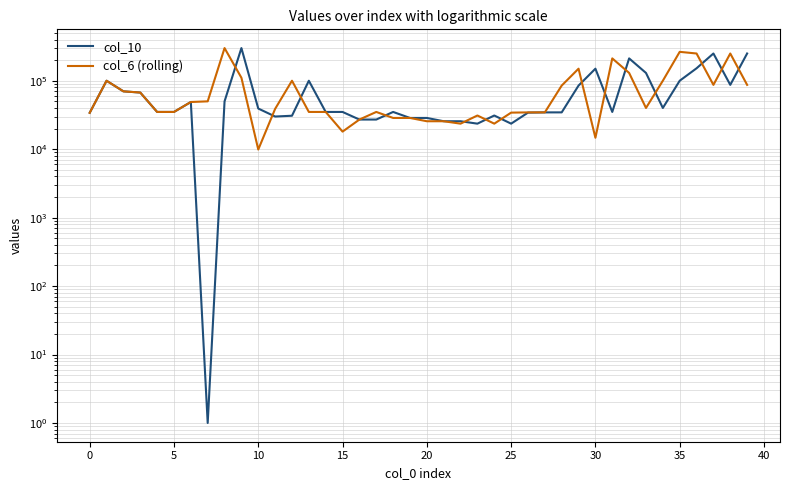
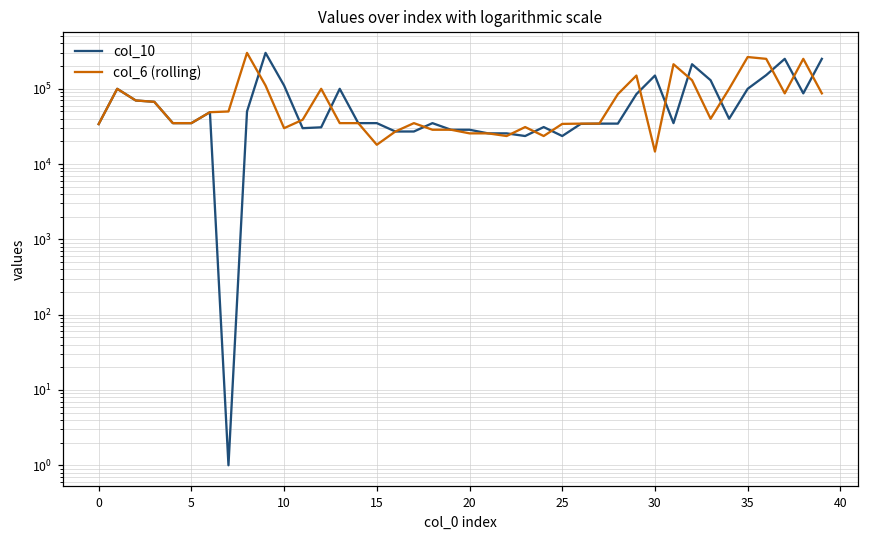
col_10, 10: 40000 -> 110000
col_6 (rolling), 10: 10000 -> 30000
